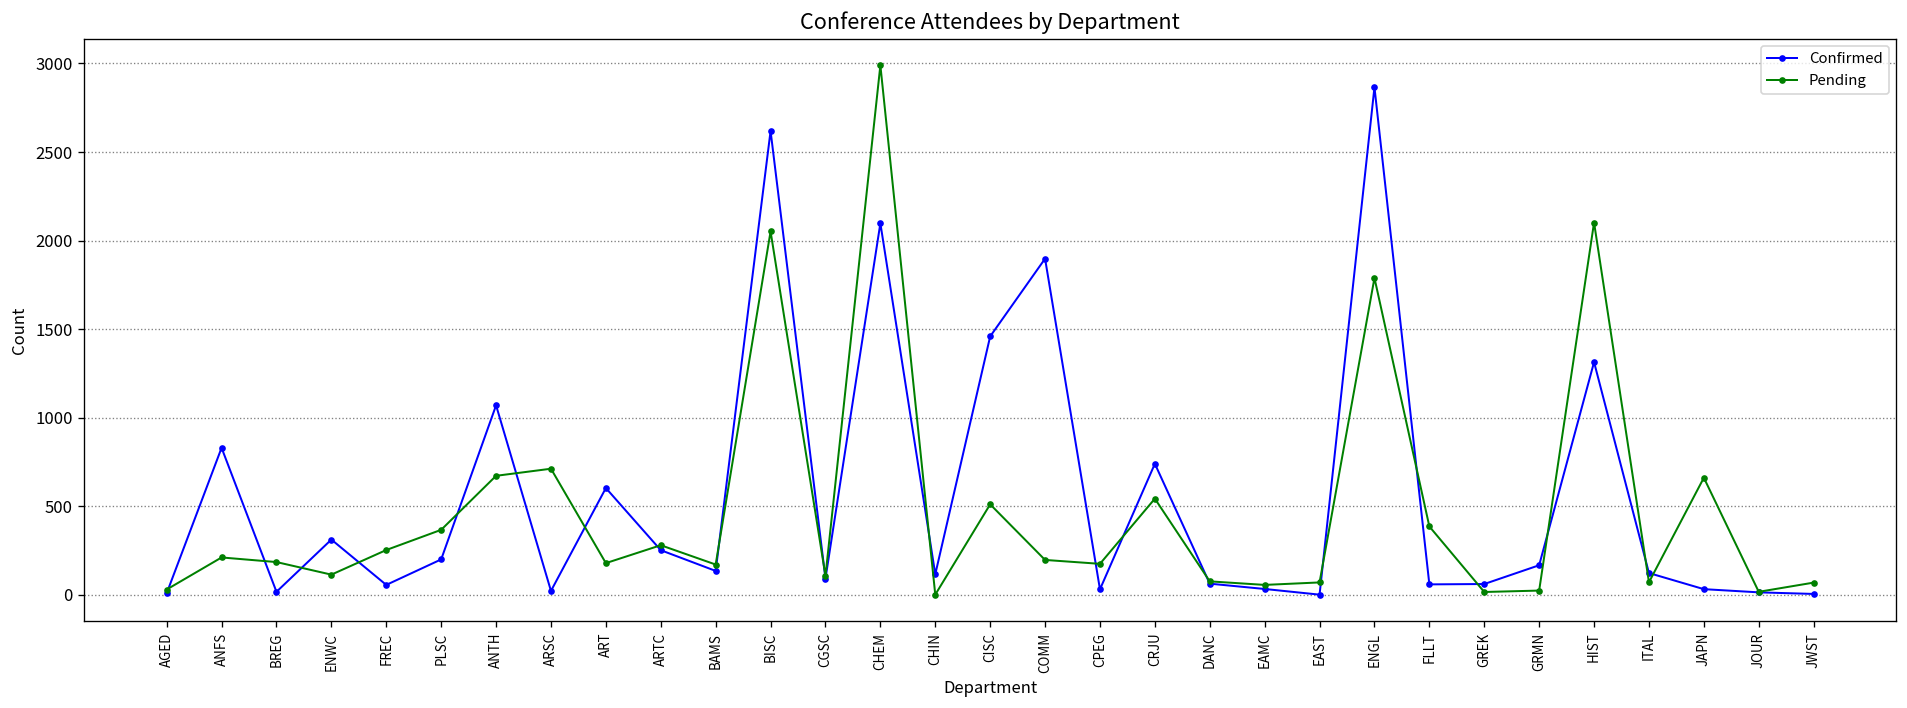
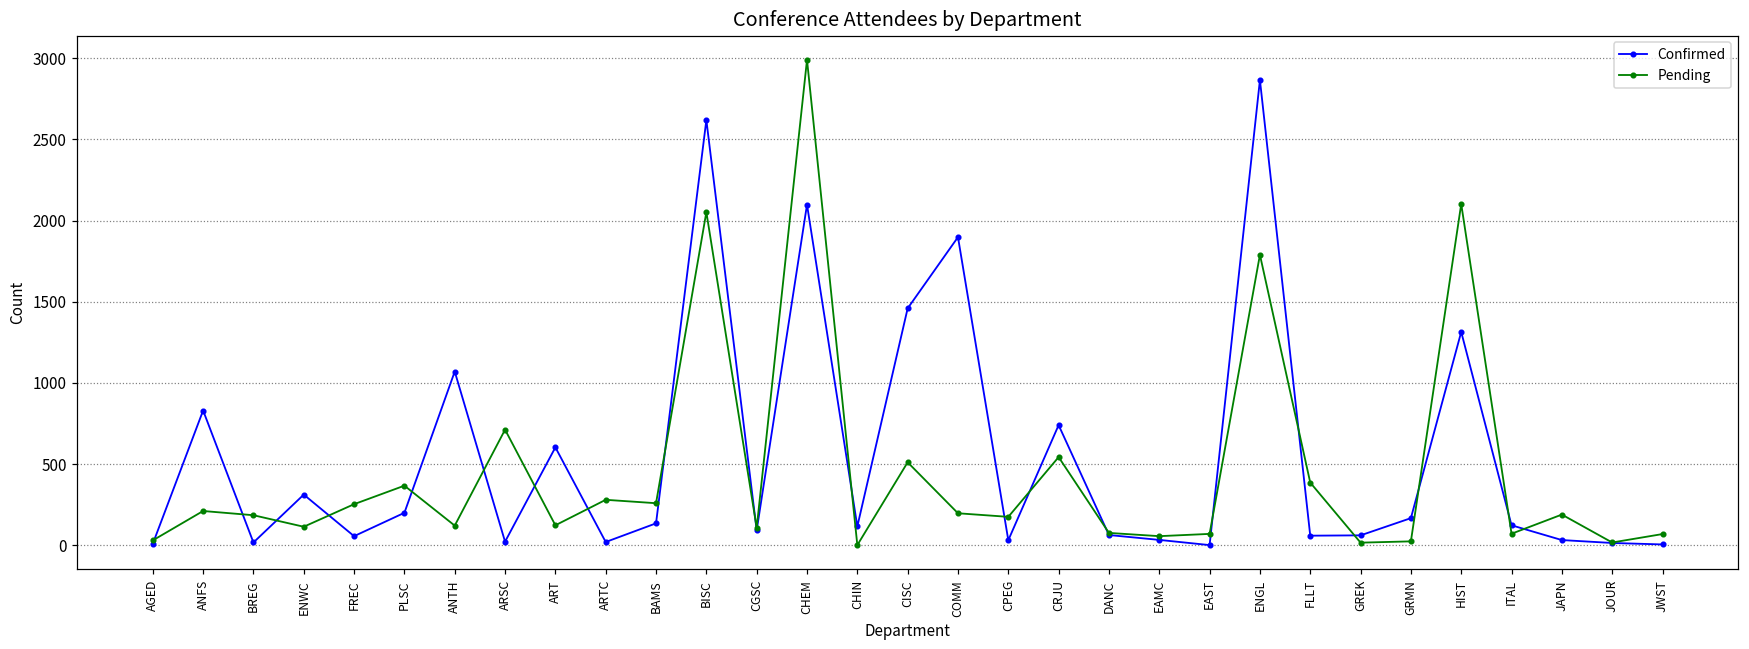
Pending, ANTH: 670 -> 120
Pending, ART: 180 -> 120
Confirmed, ARTC: 250 -> 20
Pending, BAMS: 170 -> 260
Pending, JAPN: 660 -> 190
